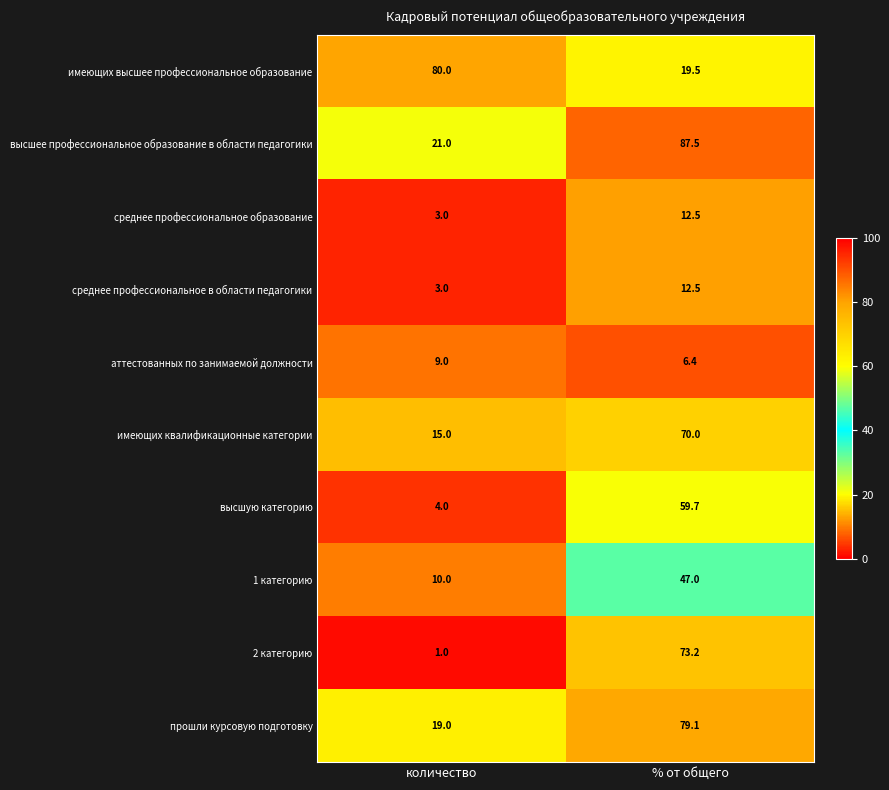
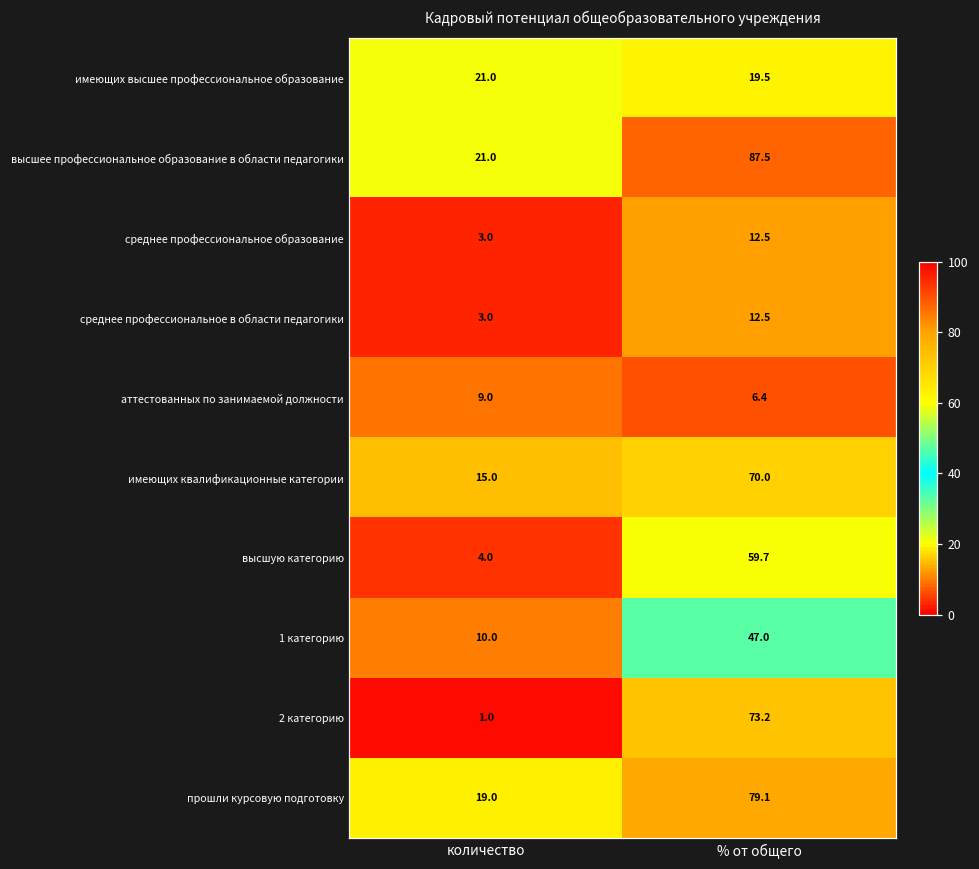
имеющих высшее профессиональное образование, количество: 80.0 -> 21.0
